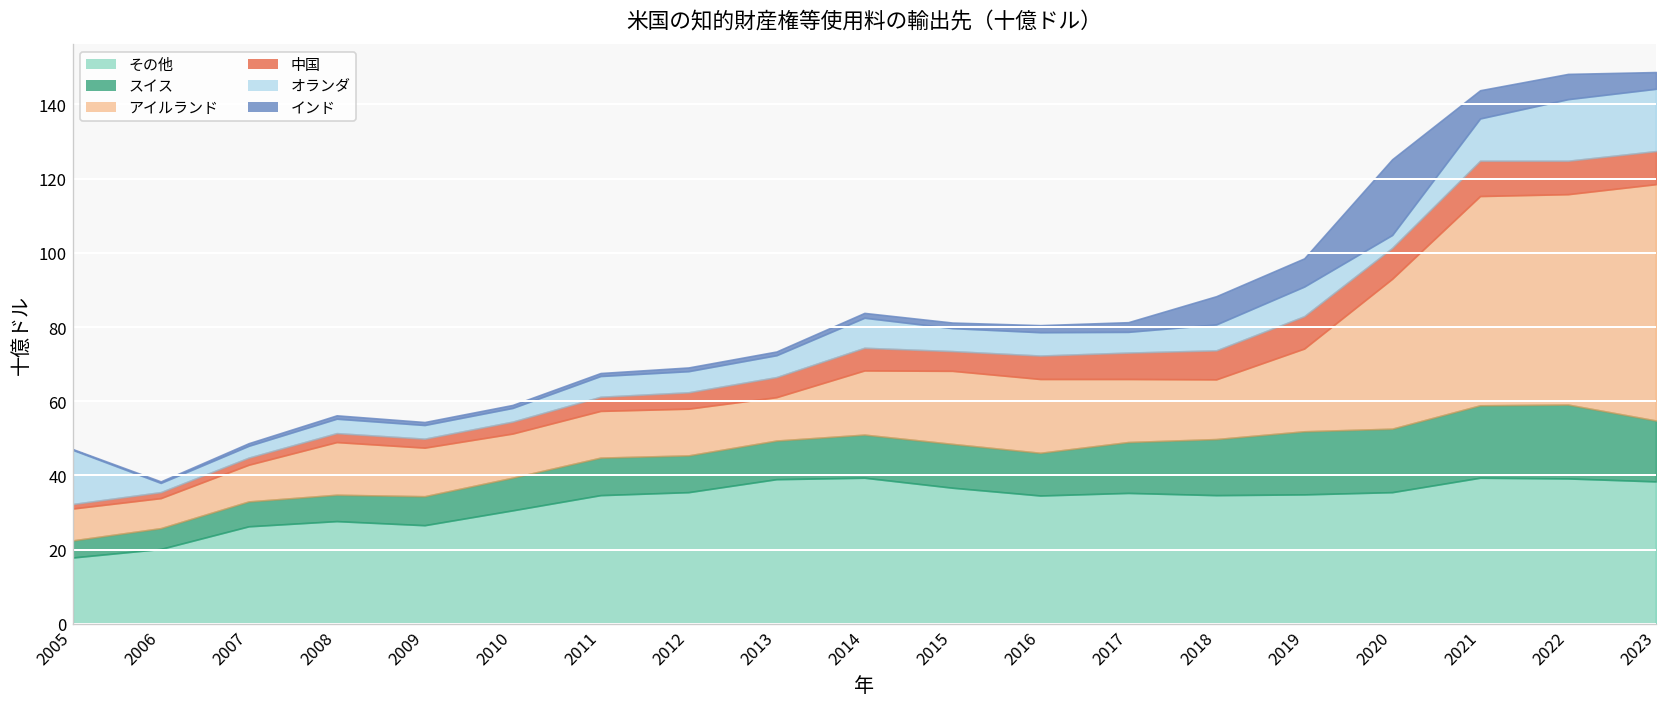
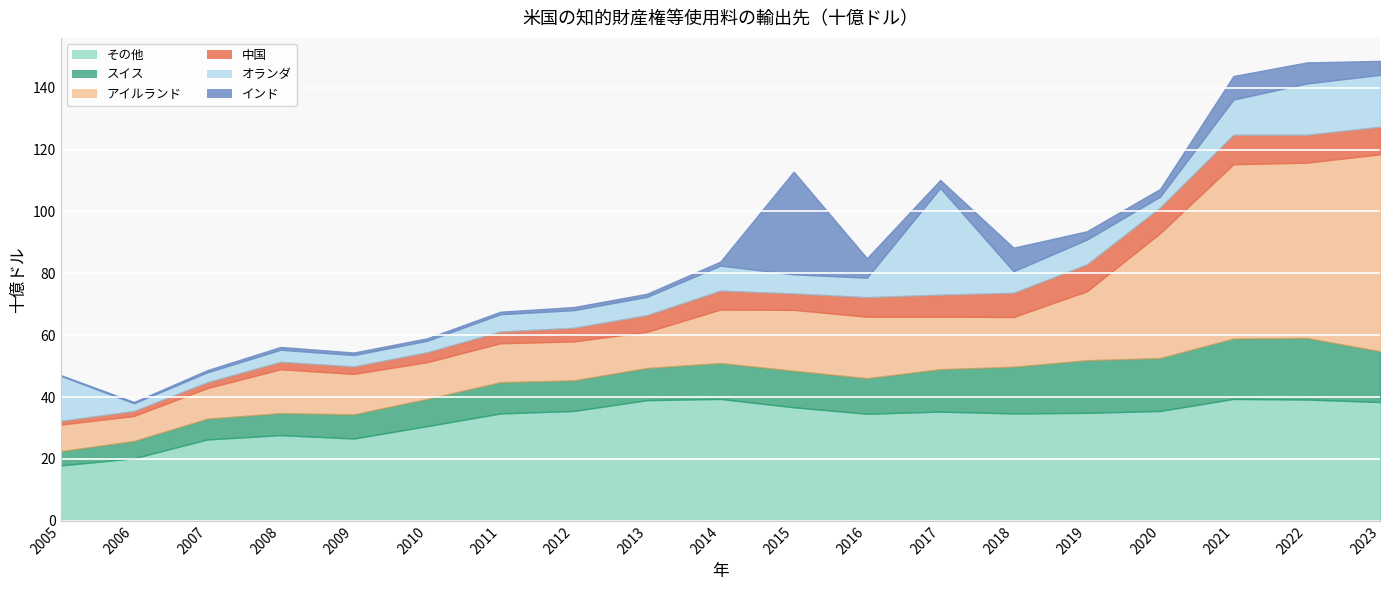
インド, 2015: 2 -> 33
インド, 2016: 2 -> 6
オランダ, 2017: 6 -> 35
インド, 2019: 8 -> 3
インド, 2020: 20 -> 3
